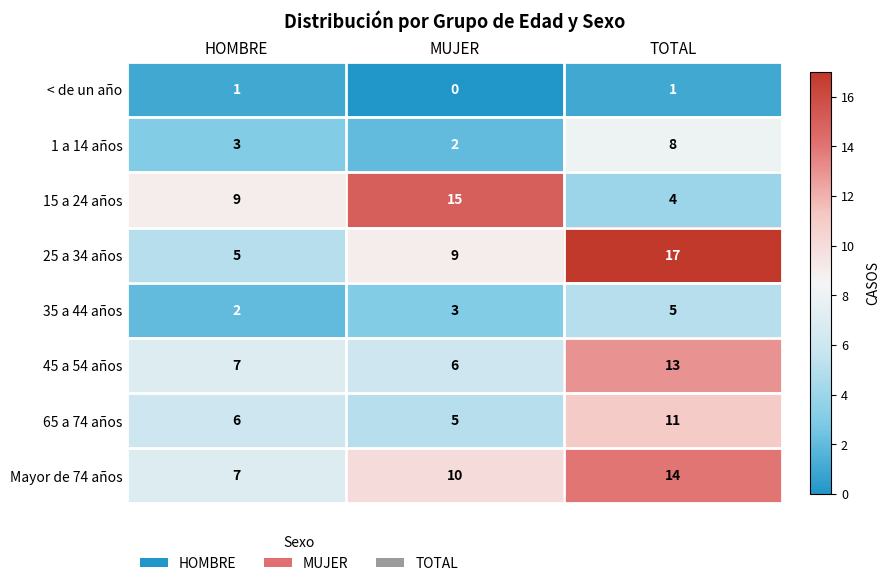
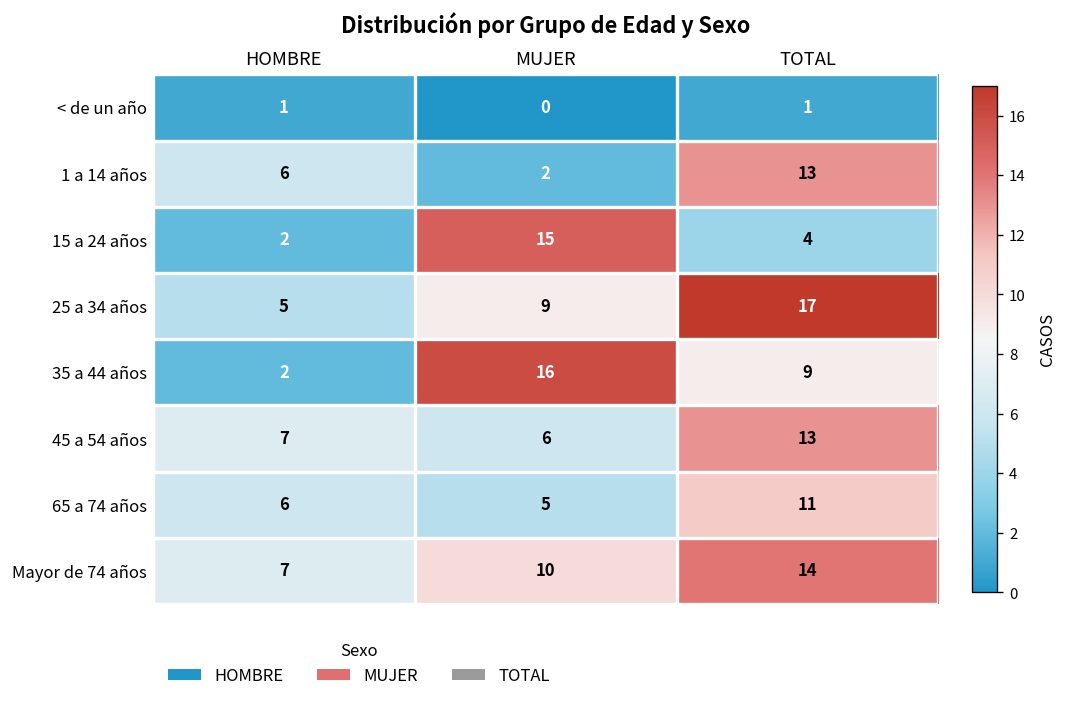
1 a 14 años, HOMBRE: 3 -> 6
1 a 14 años, TOTAL: 8 -> 13
15 a 24 años, HOMBRE: 9 -> 2
35 a 44 años, MUJER: 3 -> 16
35 a 44 años, TOTAL: 5 -> 9
